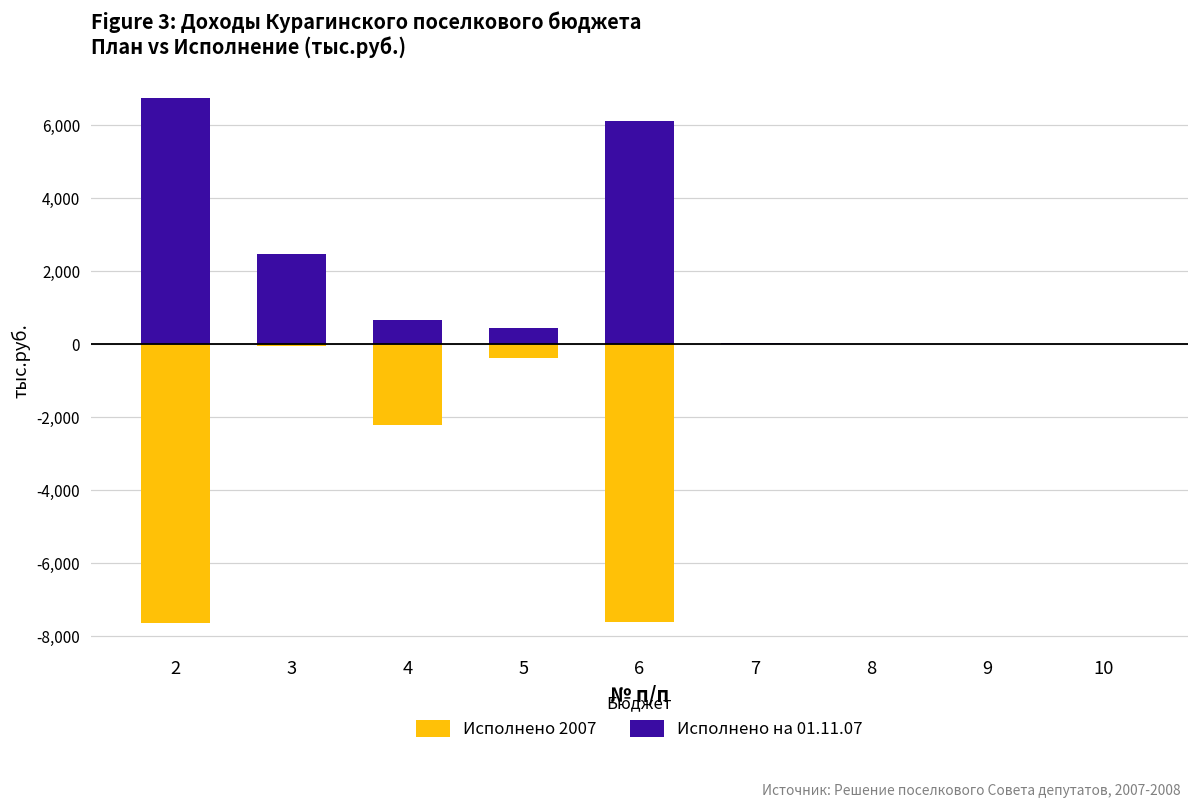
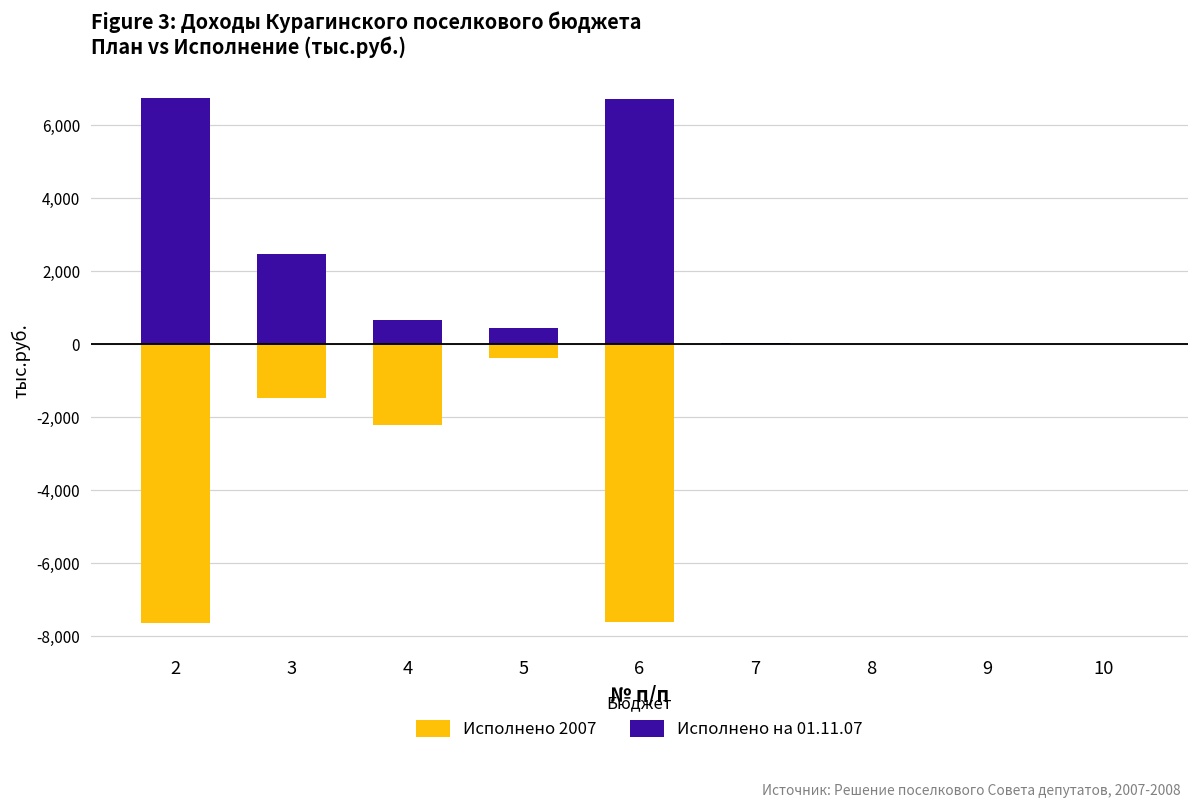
Исполнено 2007, 3: -100 -> -1,500
Исполнено на 01.11.07, 6: 6,100 -> 6,700
